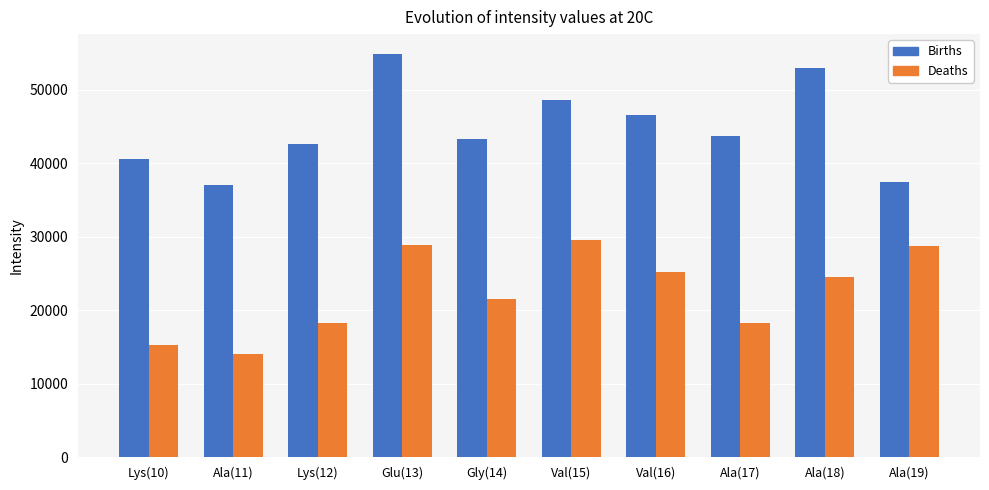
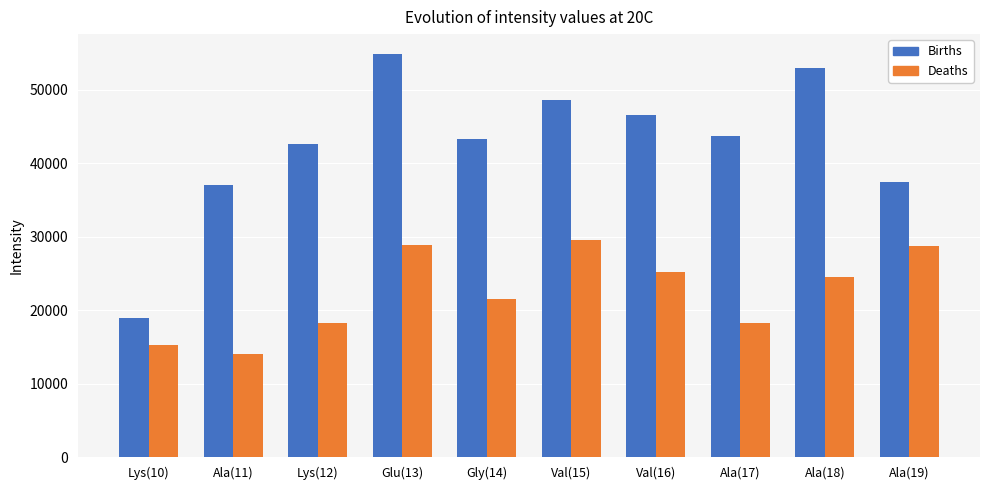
Births, Lys(10): 41000 -> 19000
